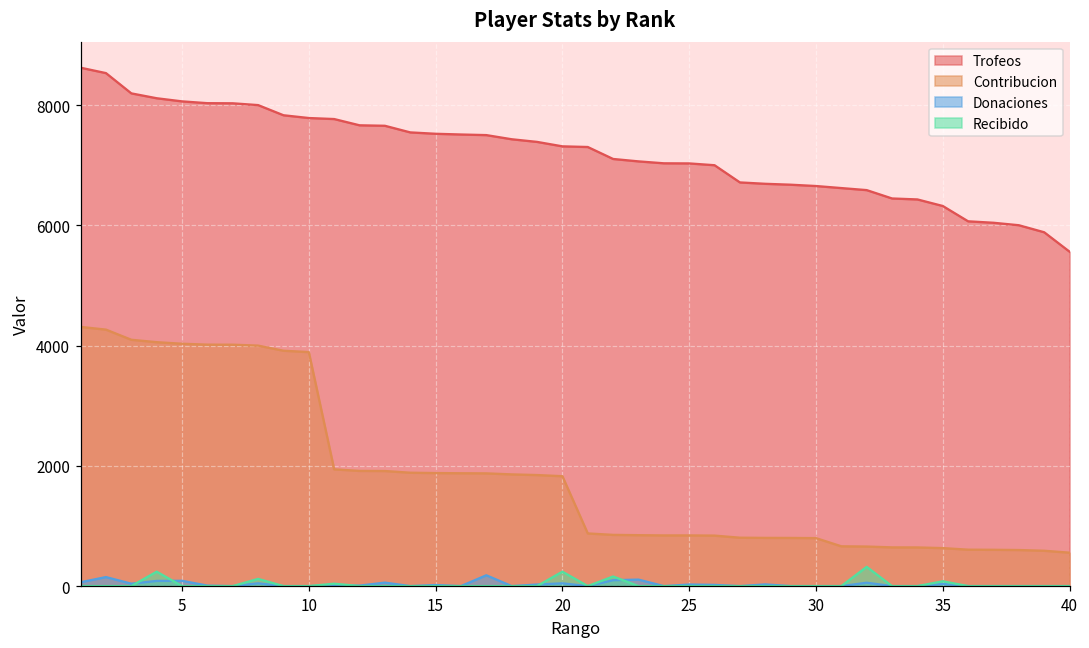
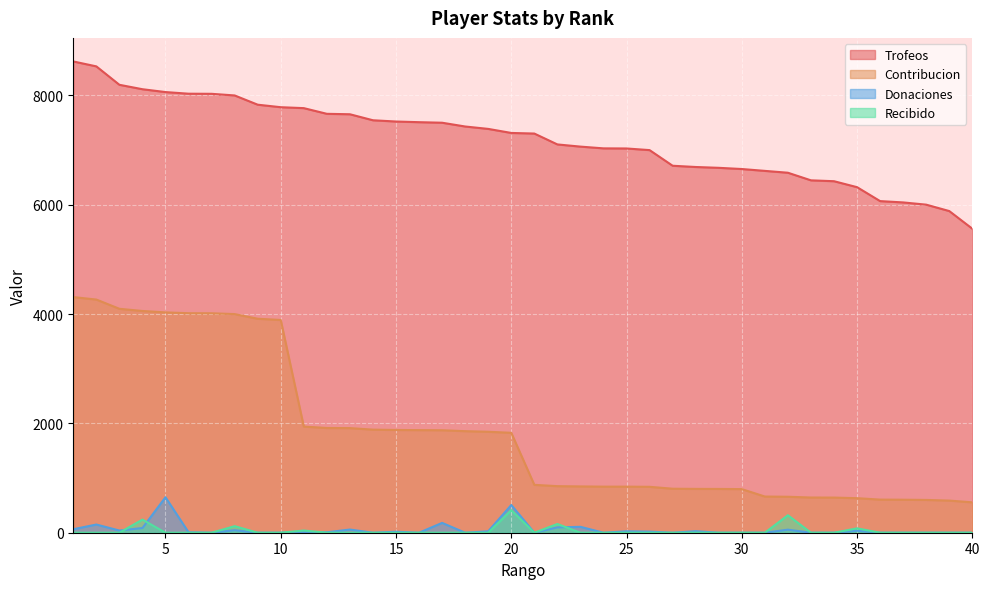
Donaciones, 5: 100 -> 600
Donaciones, 20: 0 -> 500
Recibido, 20: 200 -> 400
